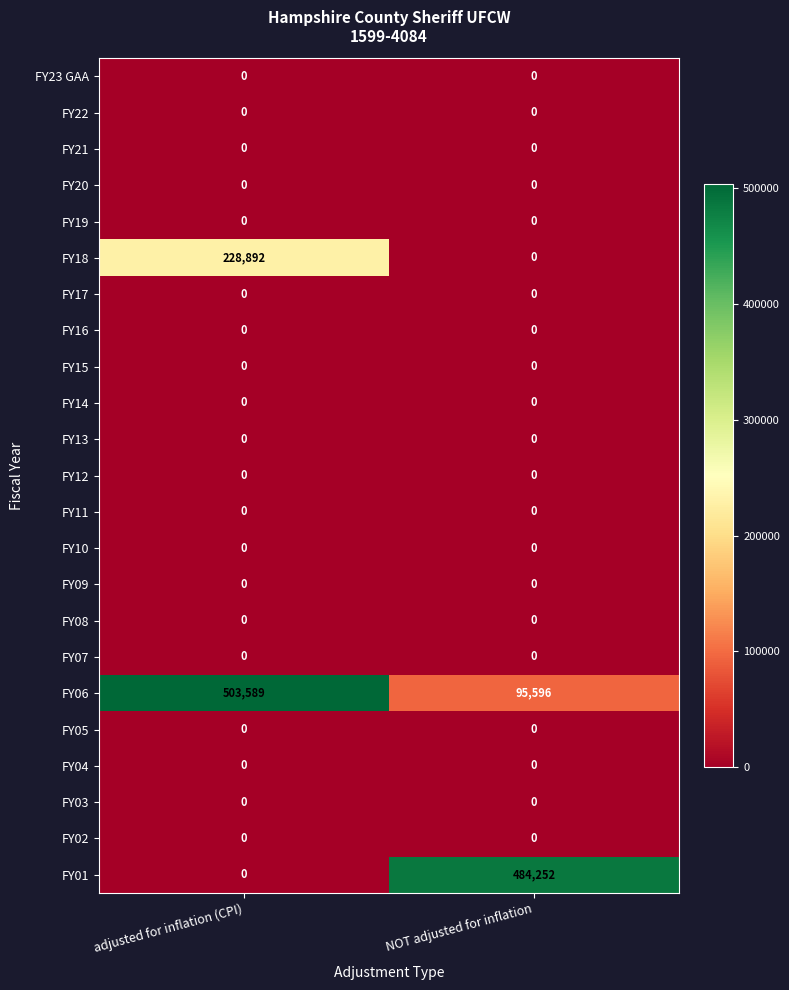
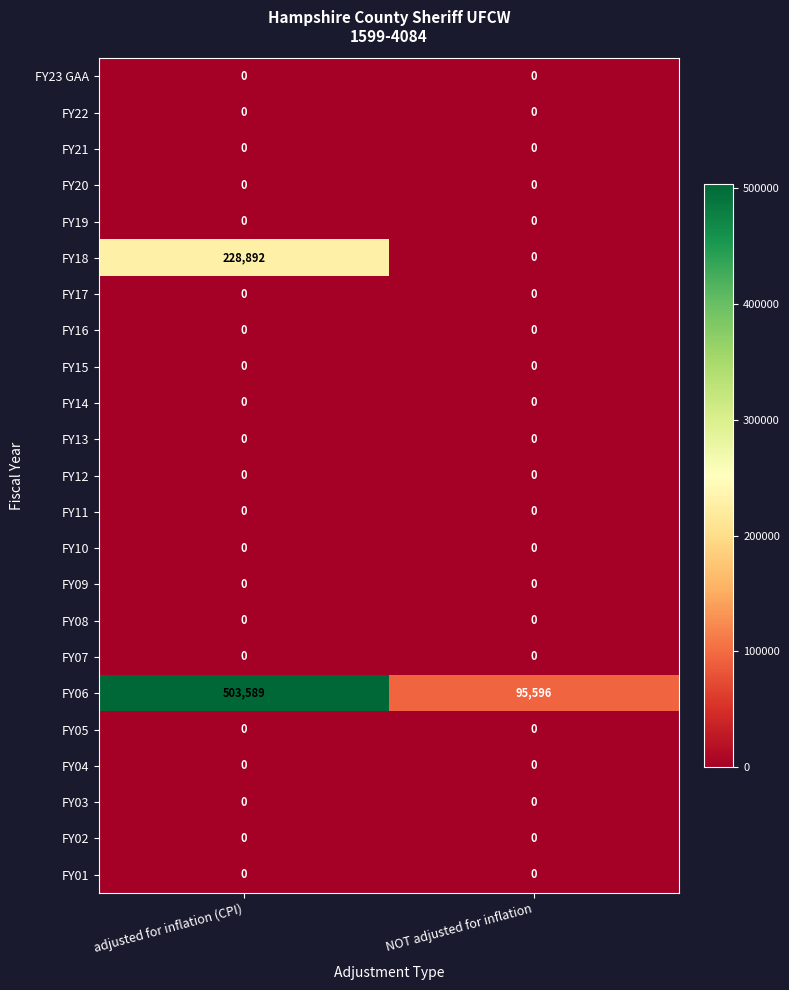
FY01, NOT adjusted for inflation: 484,252 -> 0
